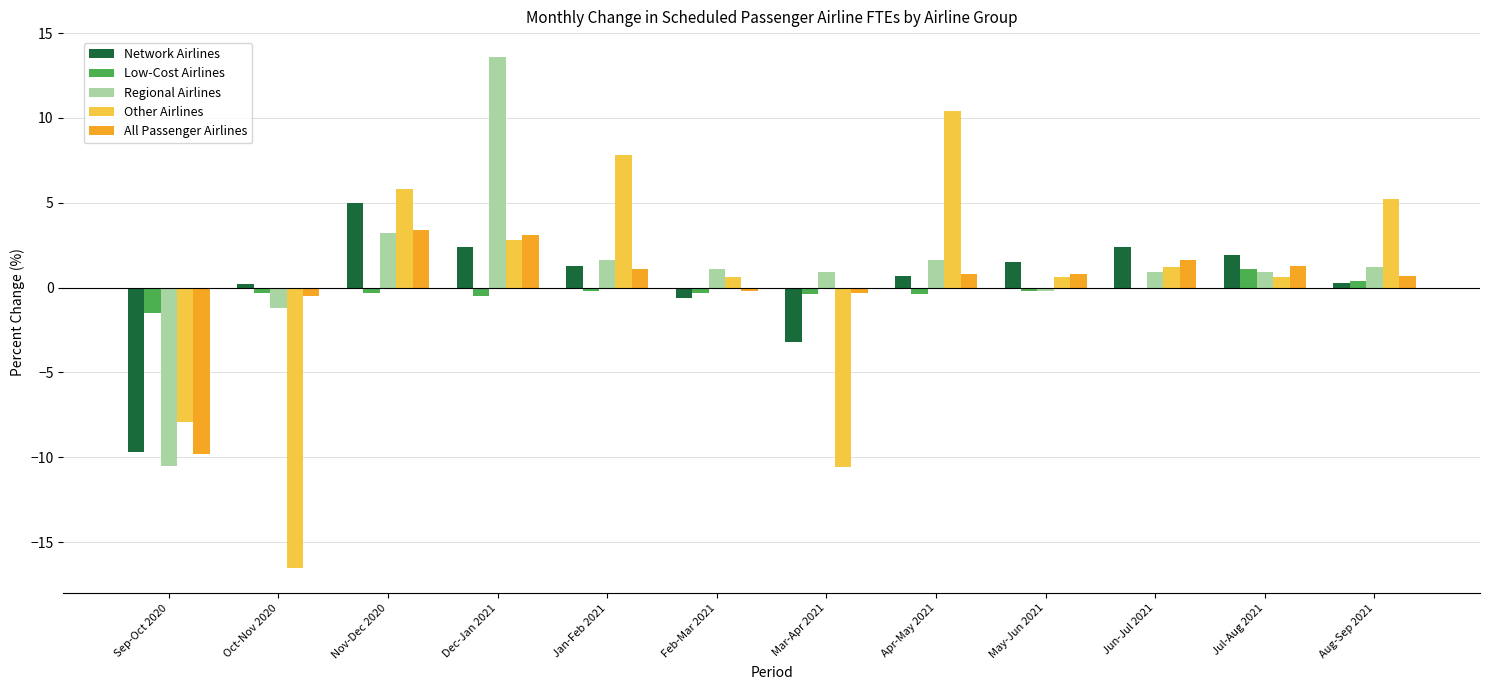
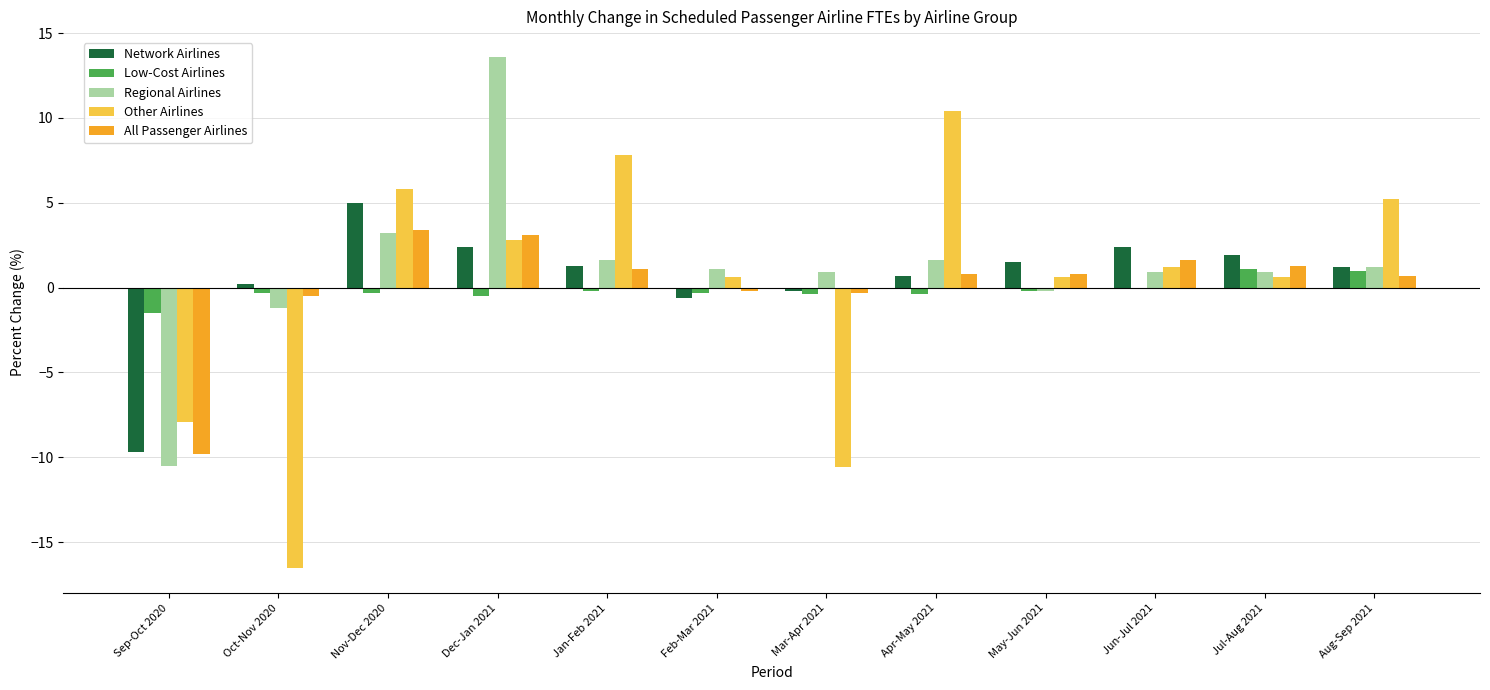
Network Airlines, Mar-Apr 2021: -3.2 -> -0.2
Network Airlines, Aug-Sep 2021: 0.3 -> 1.2
Low-Cost Airlines, Aug-Sep 2021: 0.4 -> 1.0
